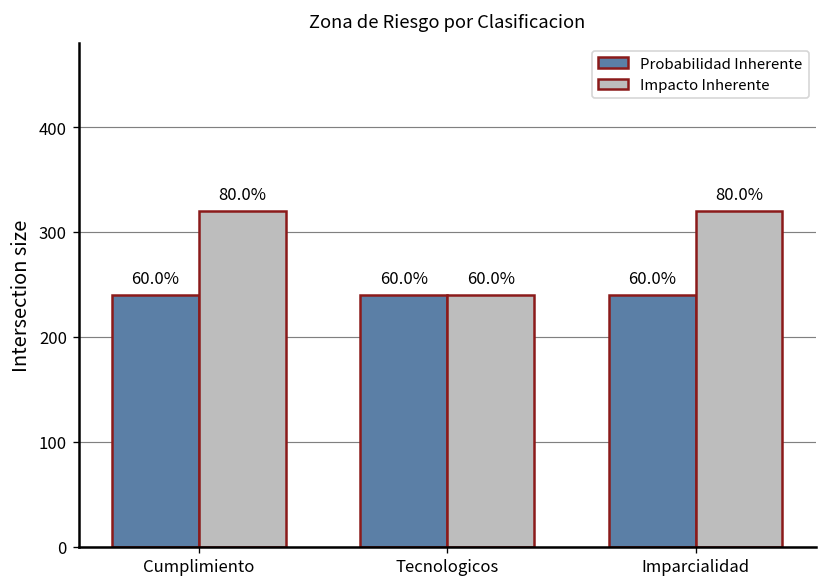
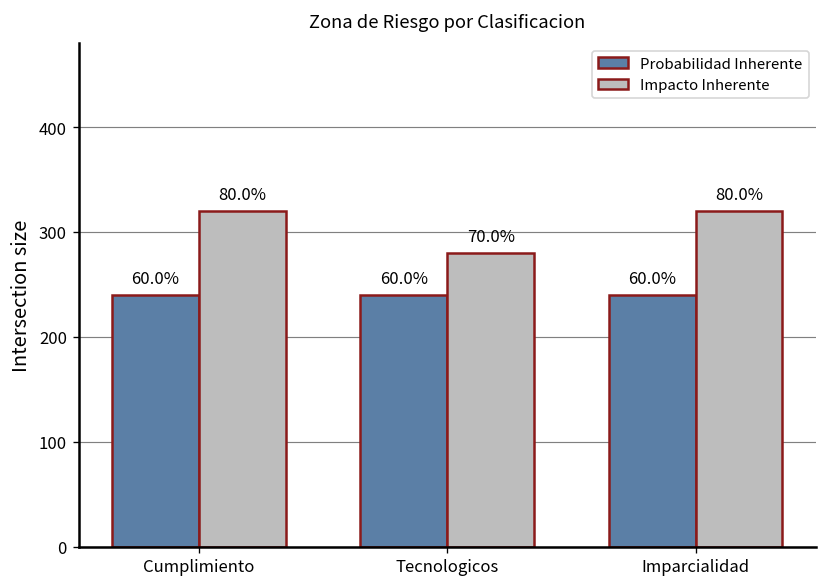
Impacto Inherente, Tecnologicos: 60.0% -> 70.0%
